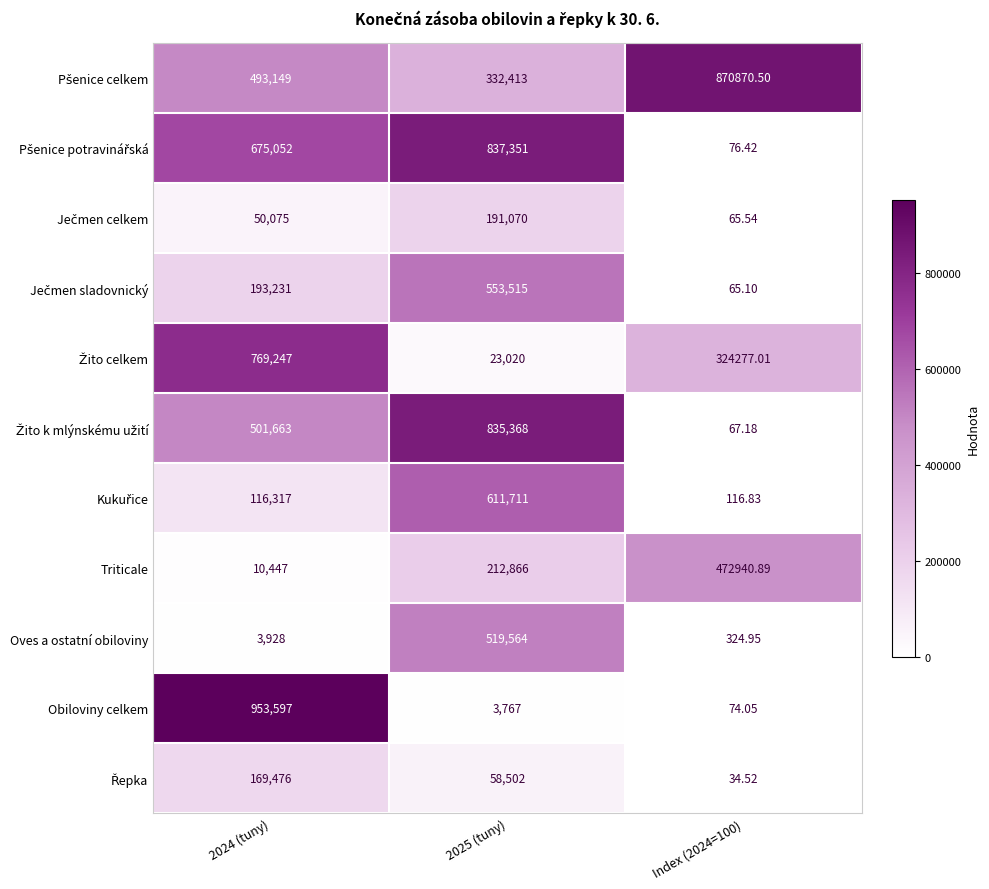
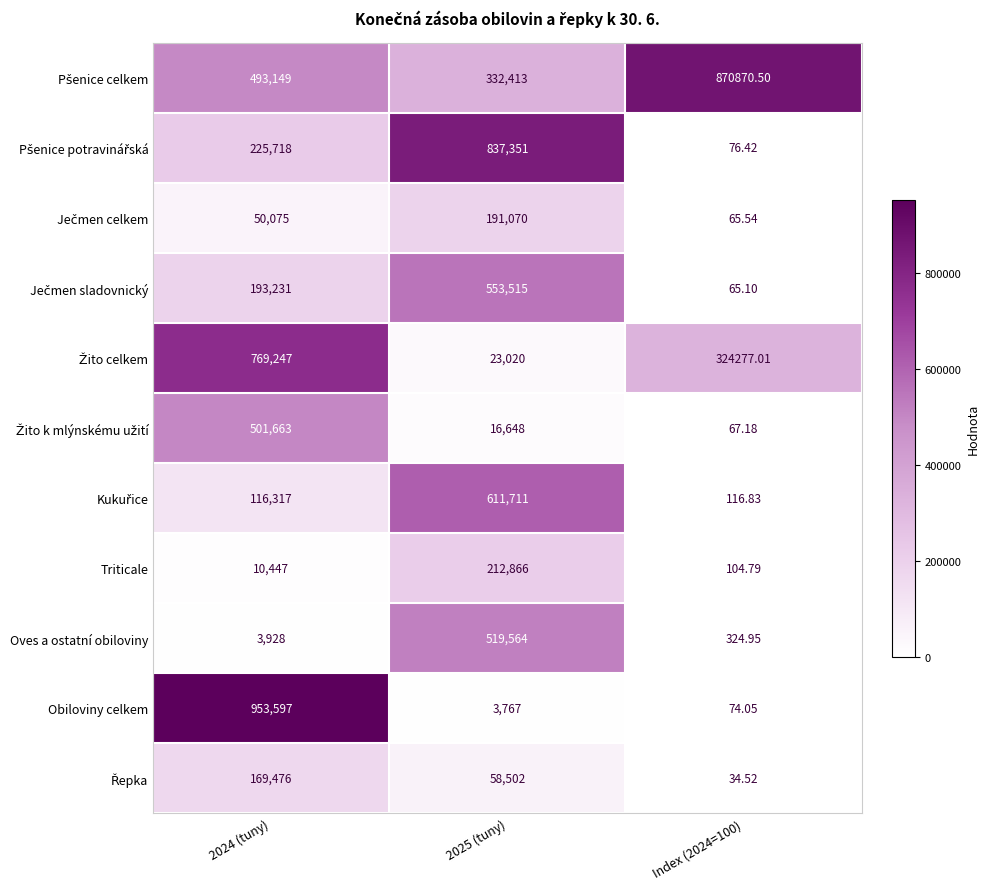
Pšenice potravinářská, 2024 (tuny): 675,052 -> 225,718
Žito k mlýnskému užití, 2025 (tuny): 835,368 -> 16,648
Triticale, Index (2024=100): 472940.89 -> 104.79
